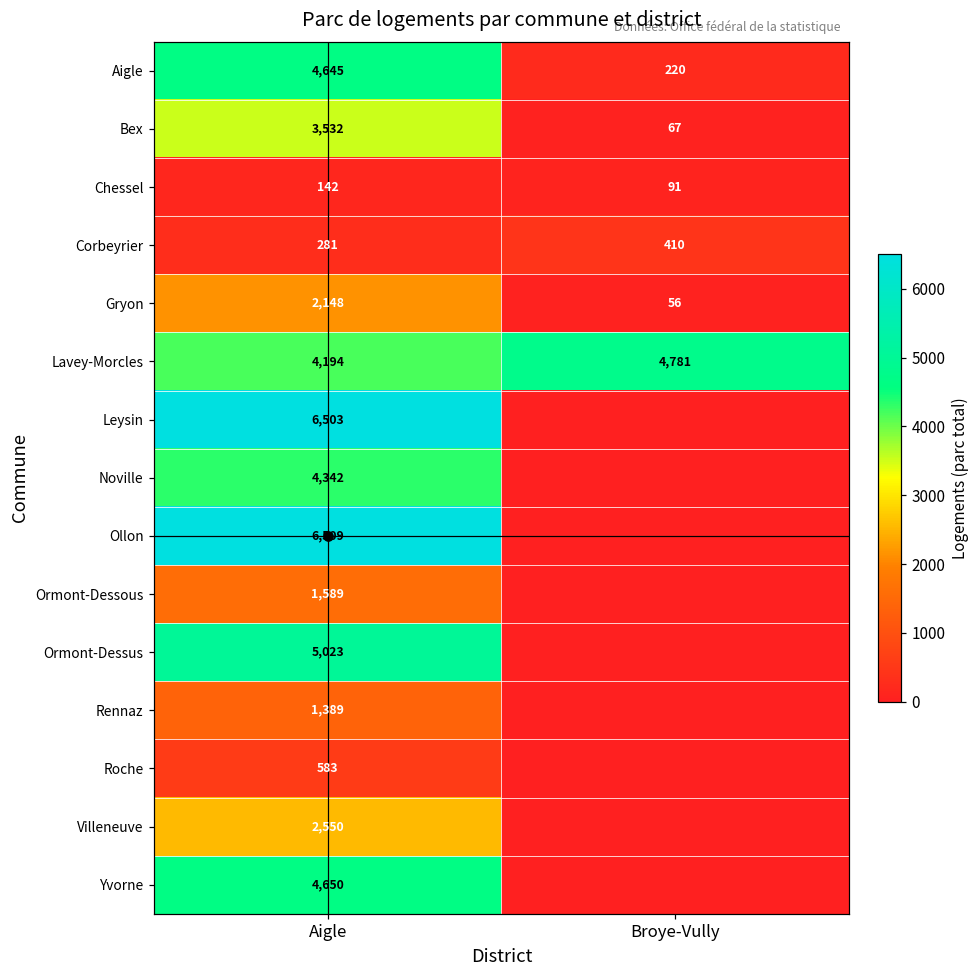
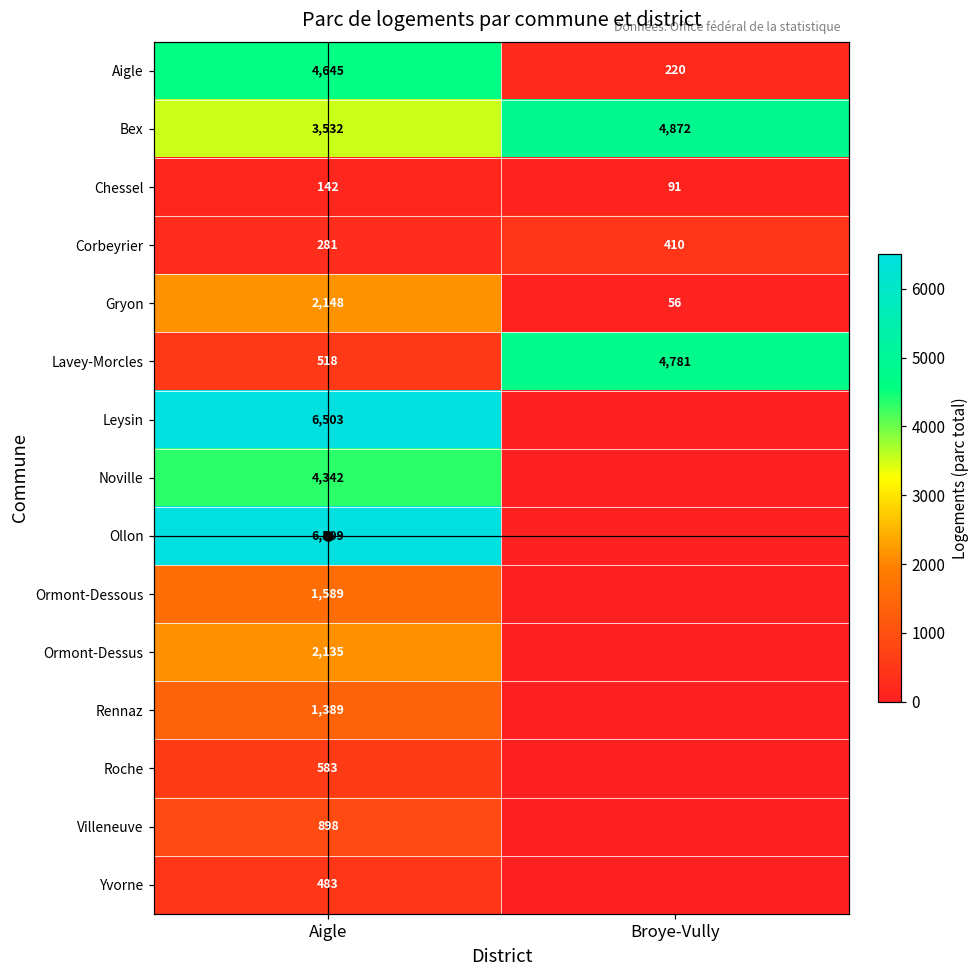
Bex, Broye-Vully: 67 -> 4,872
Lavey-Morcles, Aigle: 4,194 -> 518
Ormont-Dessus, Aigle: 5,023 -> 2,135
Villeneuve, Aigle: 2,550 -> 898
Yvorne, Aigle: 4,650 -> 483
